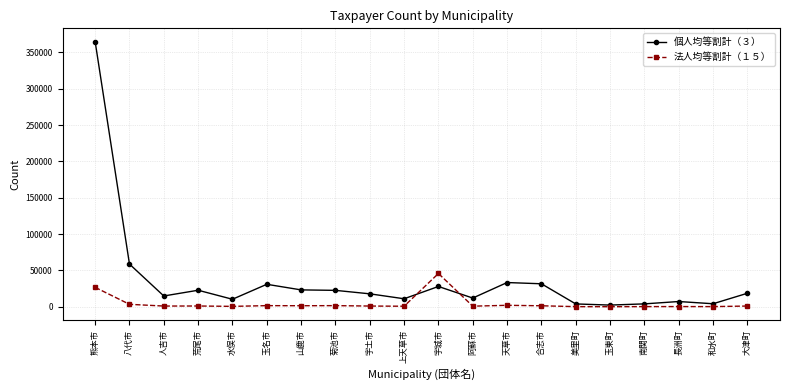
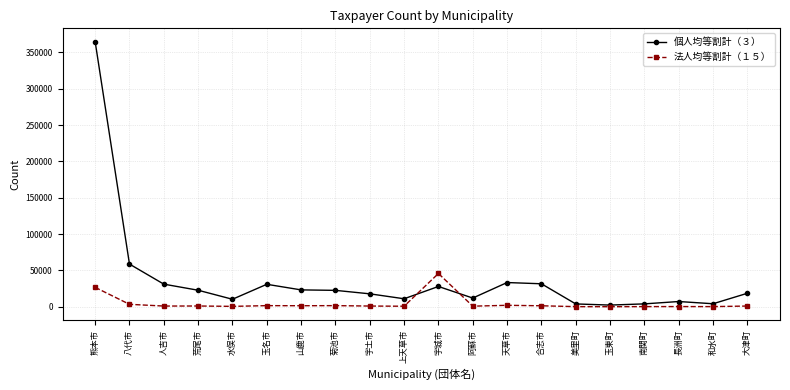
個人均等割計（３）, 人吉市: 10000 -> 30000
